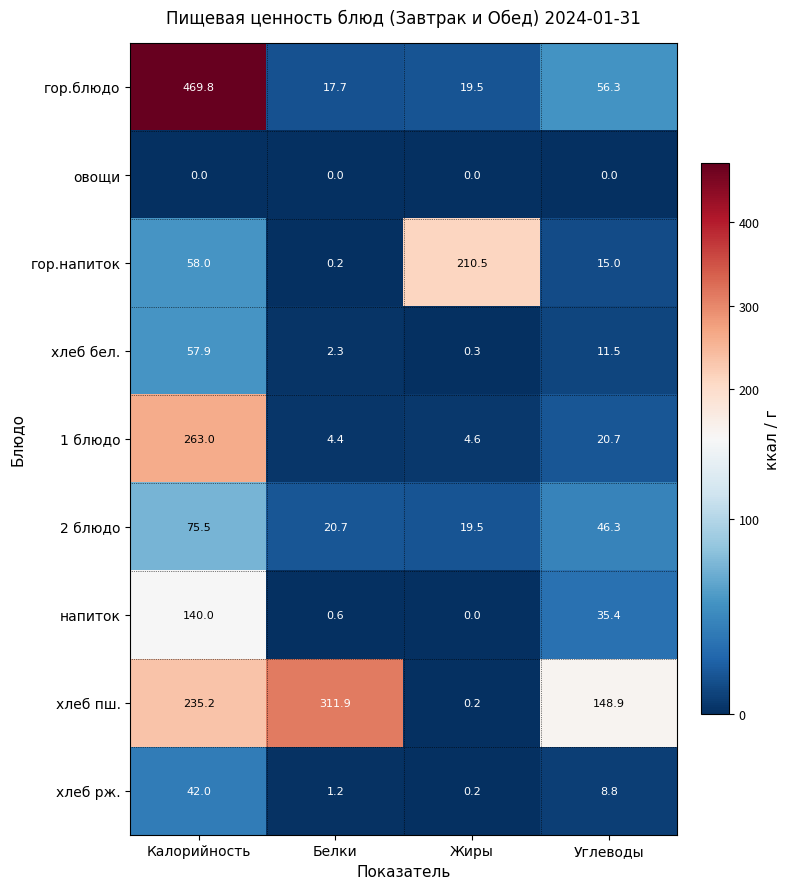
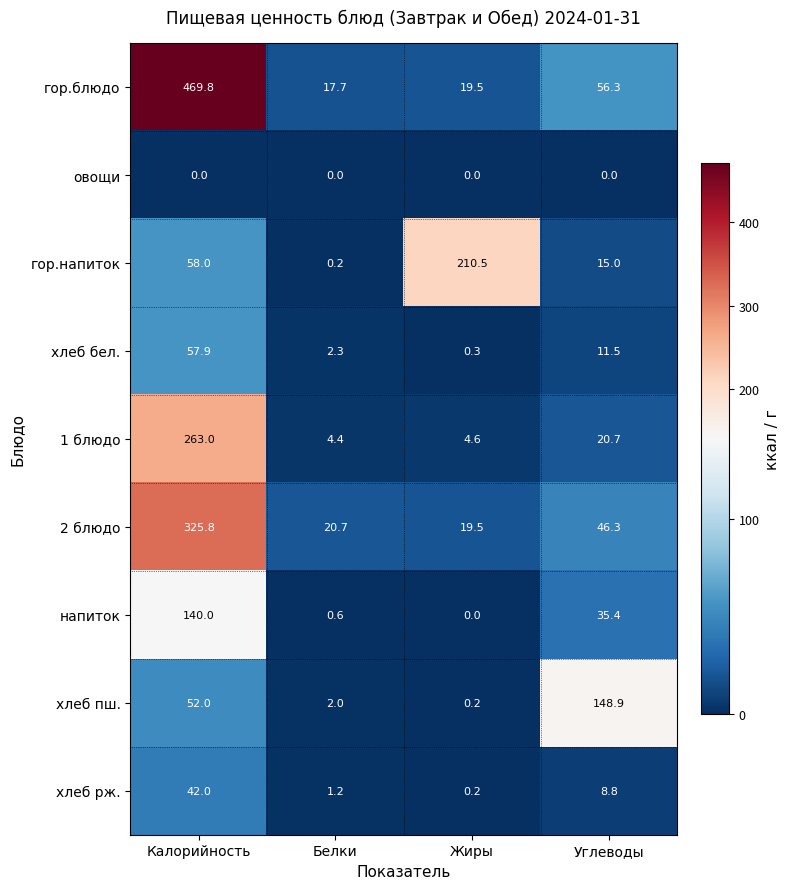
2 блюдо, Калорийность: 75.5 -> 325.8
хлеб пш., Калорийность: 235.2 -> 52.0
хлеб пш., Белки: 311.9 -> 2.0
